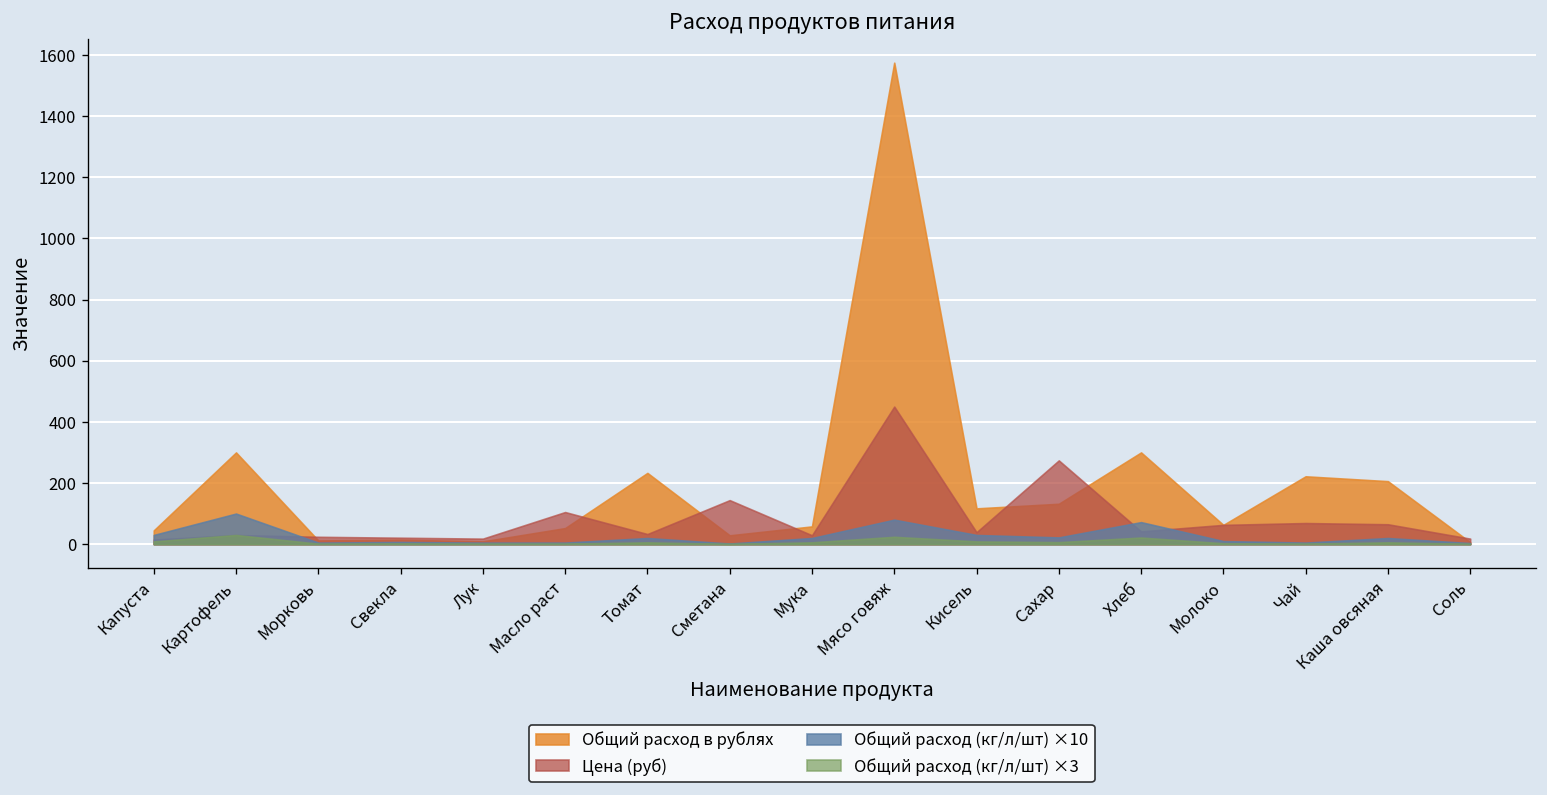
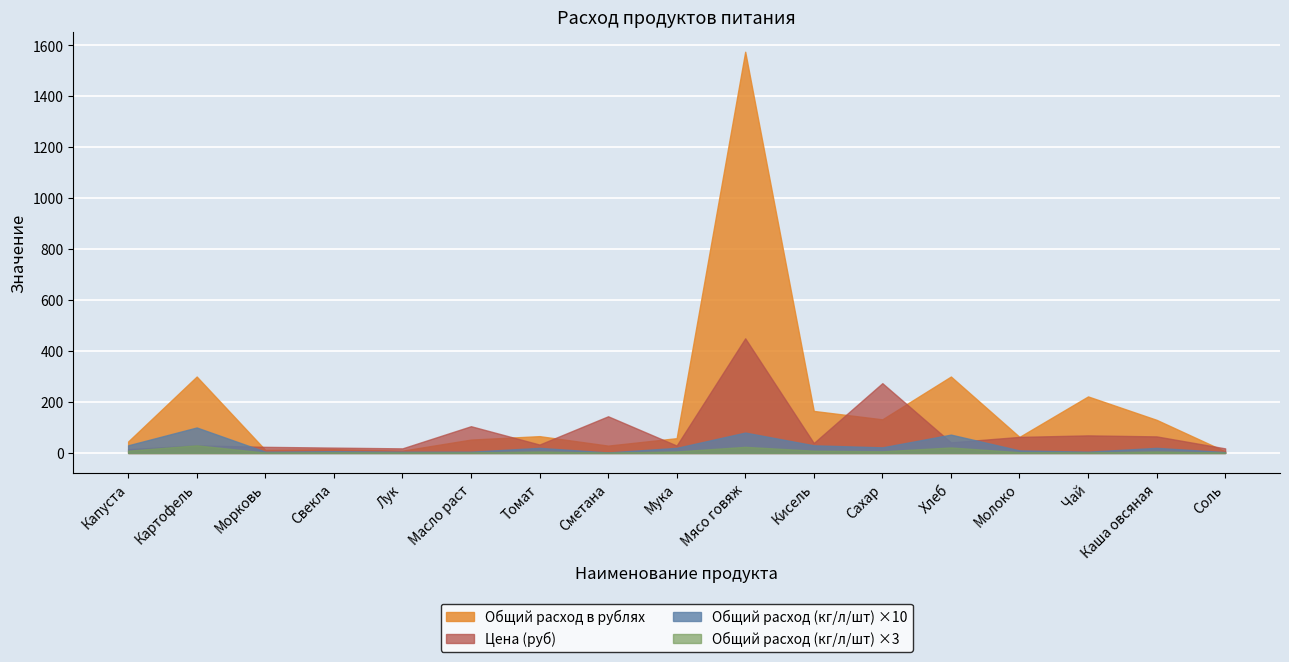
Общий расход в рублях, Томат: 230 -> 70
Общий расход в рублях, Кисель: 120 -> 170
Общий расход в рублях, Каша овсяная: 210 -> 130
